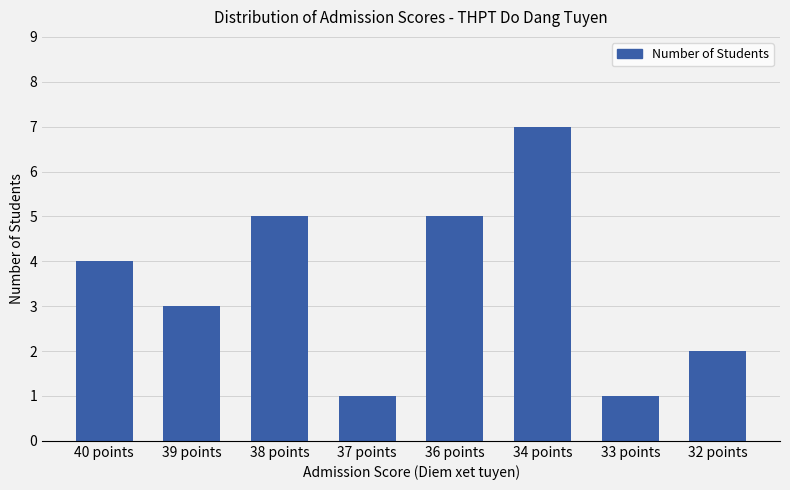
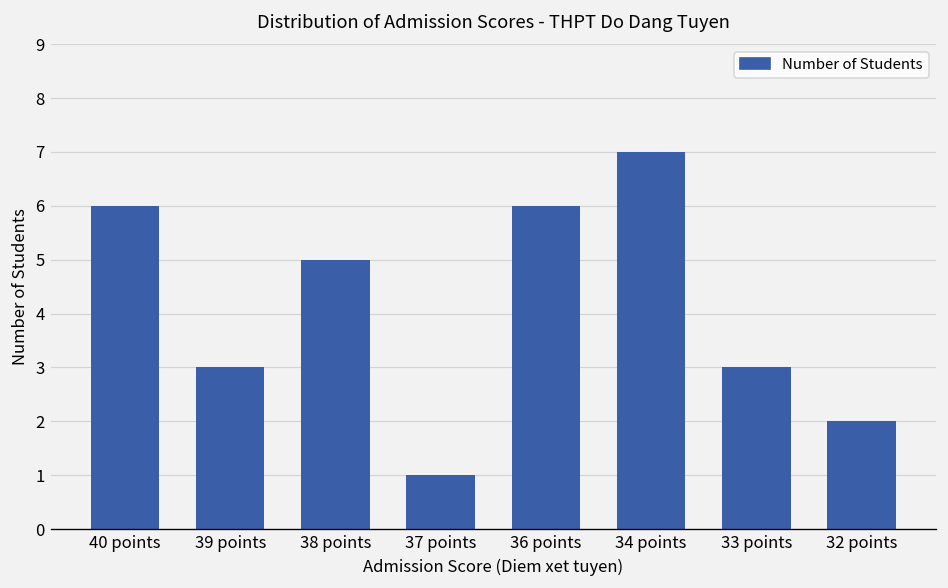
40 points: 4 -> 6
36 points: 5 -> 6
33 points: 1 -> 3
